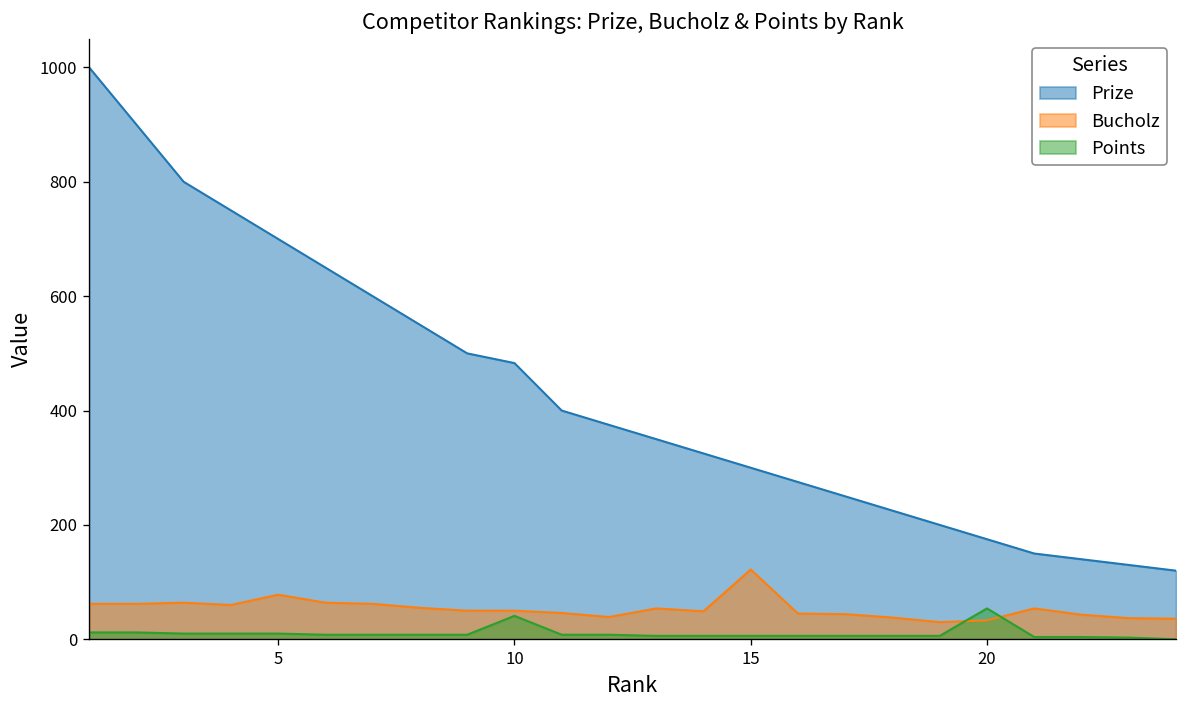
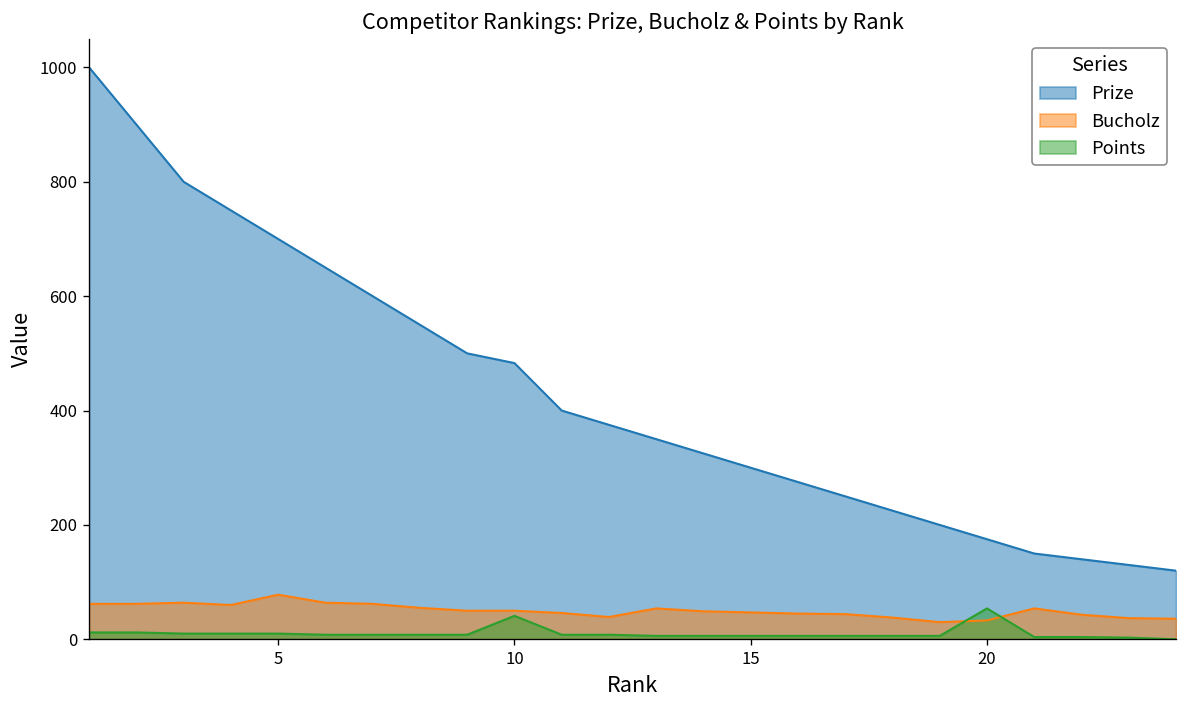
Bucholz, 15: 120 -> 50
